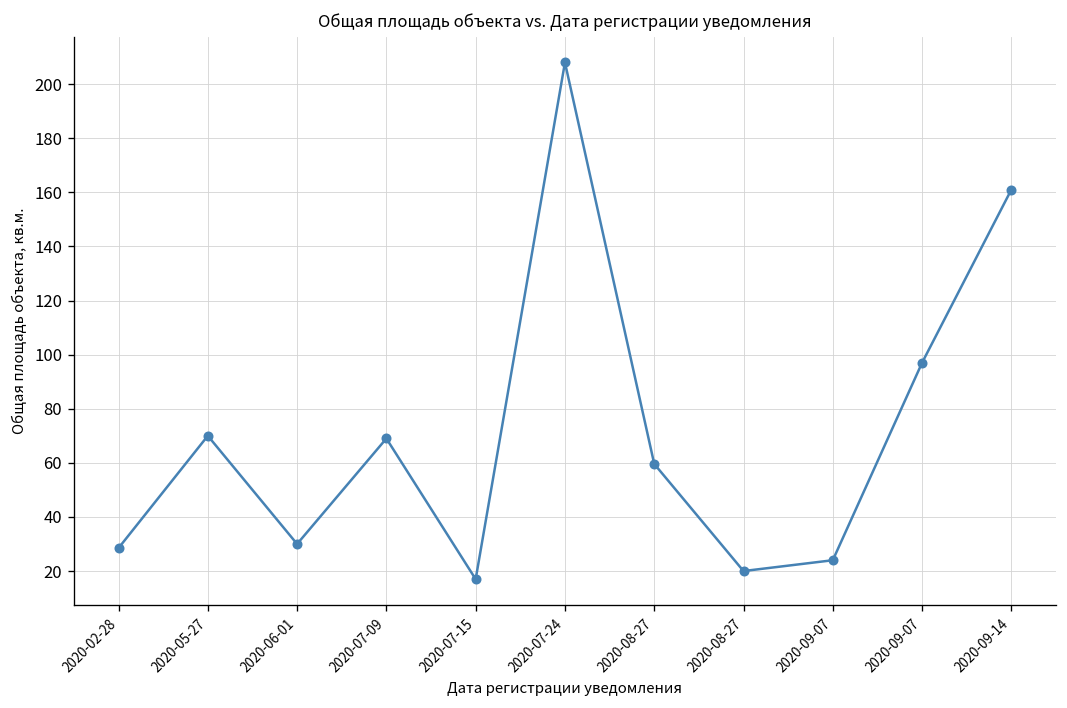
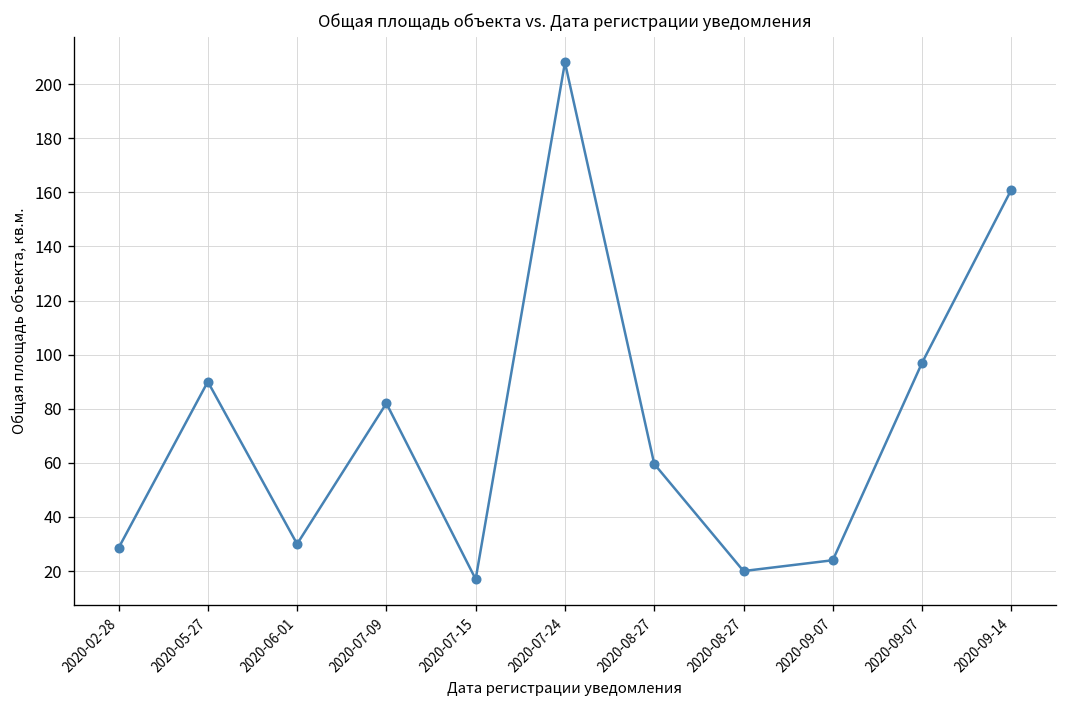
2020-05-27: 70 -> 90
2020-07-09: 69 -> 82
